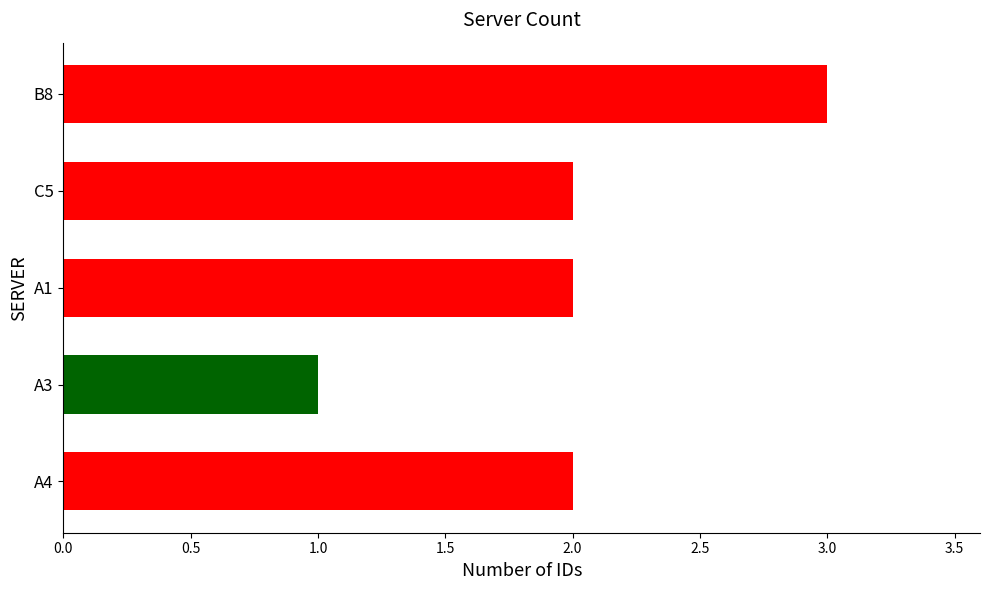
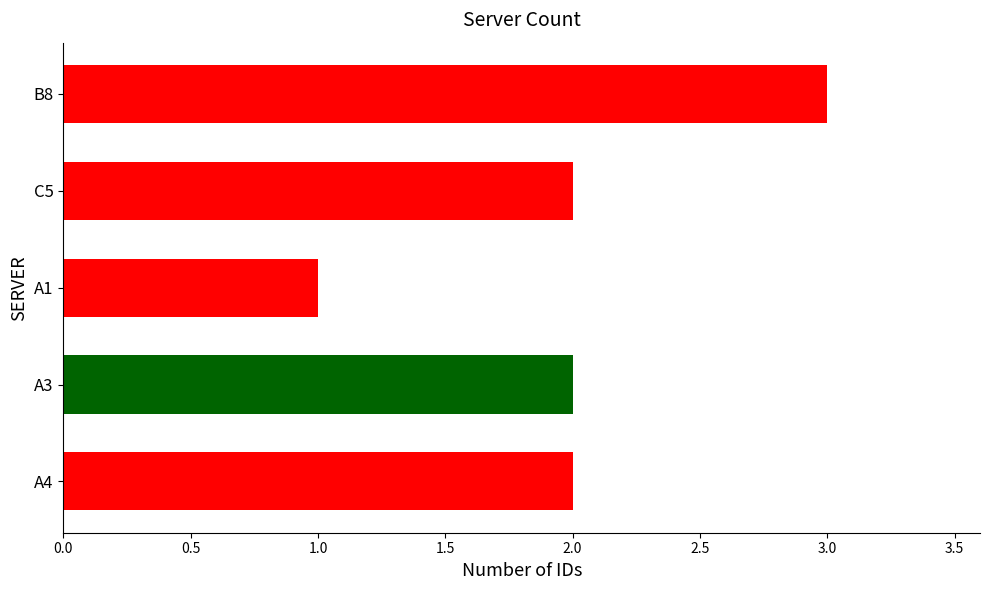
A1: 2 -> 1
A3: 1 -> 2
